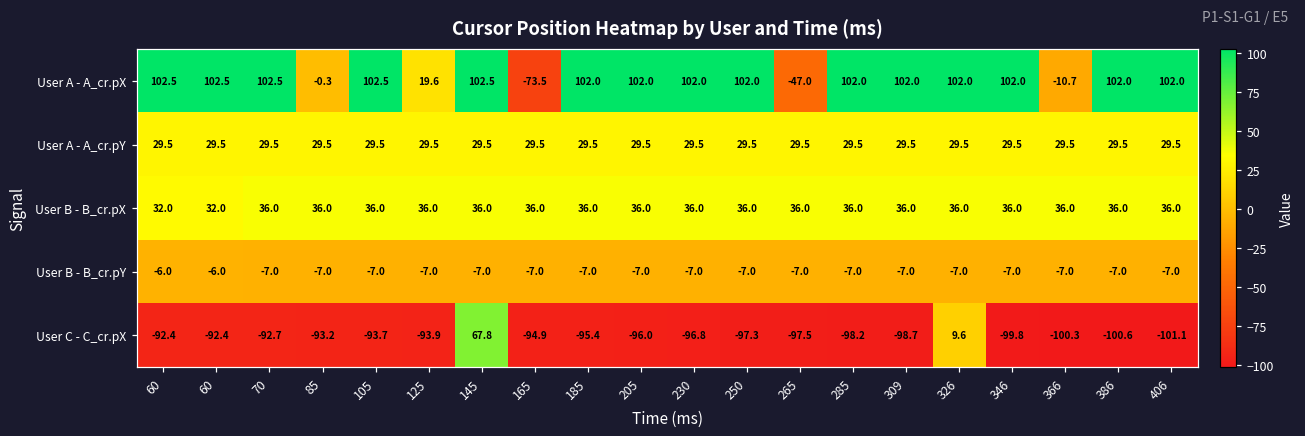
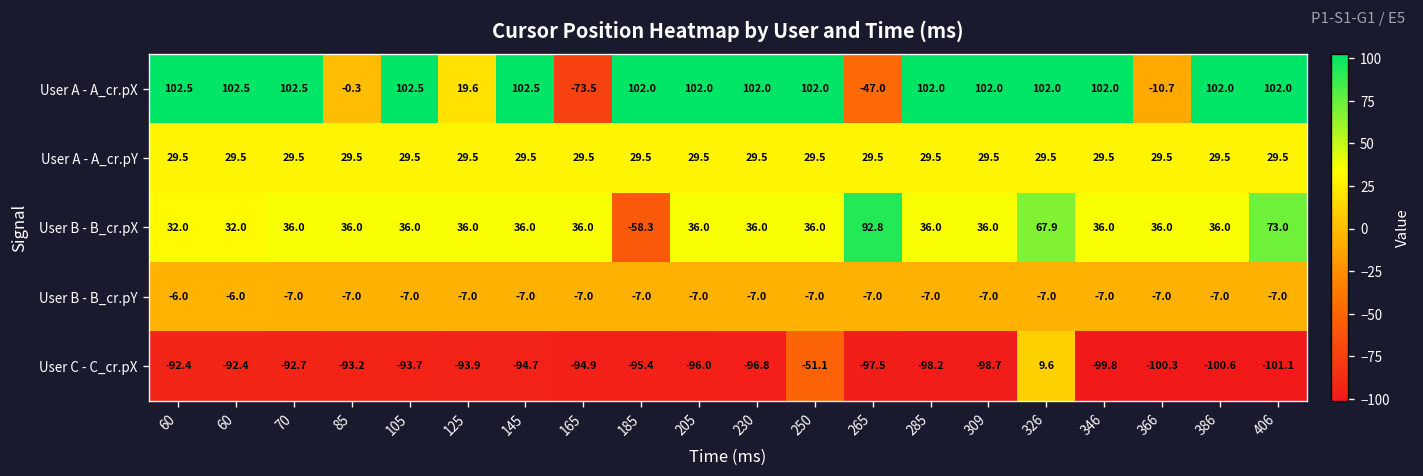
User B - B_cr.pX, 185: 36.0 -> -58.3
User B - B_cr.pX, 265: 36.0 -> 92.8
User B - B_cr.pX, 326: 36.0 -> 67.9
User B - B_cr.pX, 406: 36.0 -> 73.0
User C - C_cr.pX, 145: 67.8 -> -94.7
User C - C_cr.pX, 250: -97.3 -> -51.1
